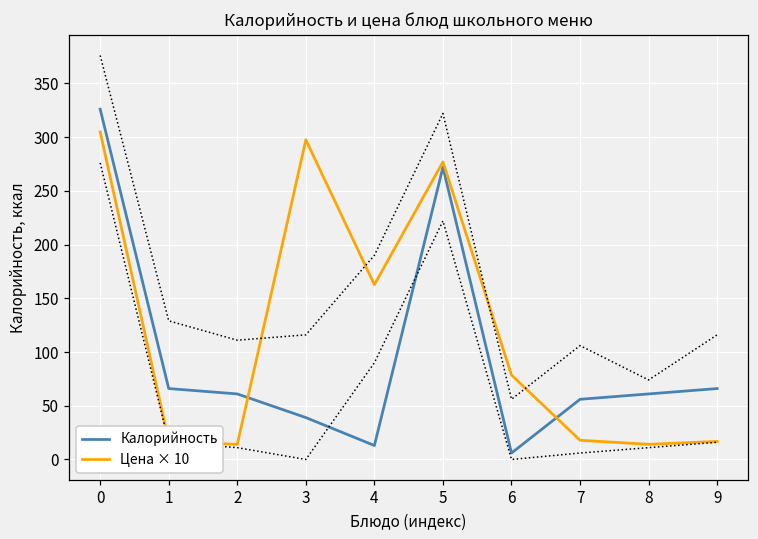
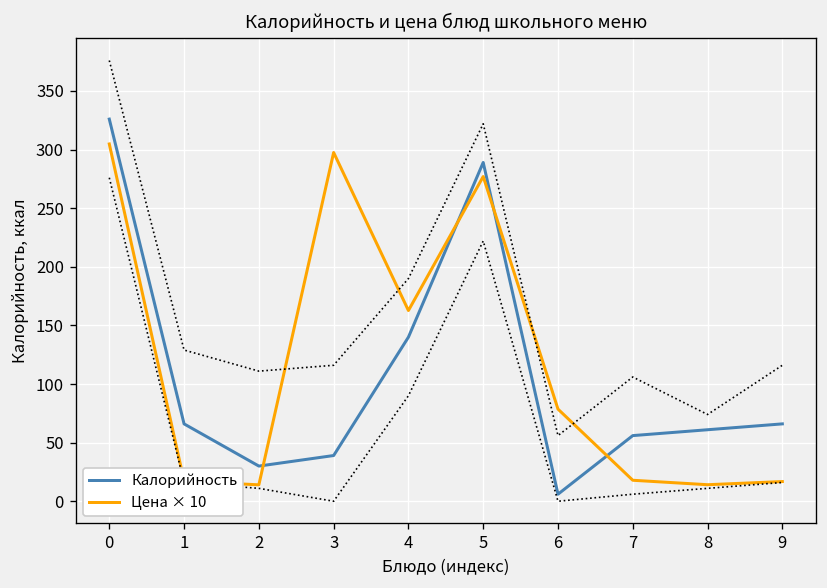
Калорийность, 2: 60 -> 30
Калорийность, 4: 10 -> 140
Калорийность, 5: 270 -> 290
